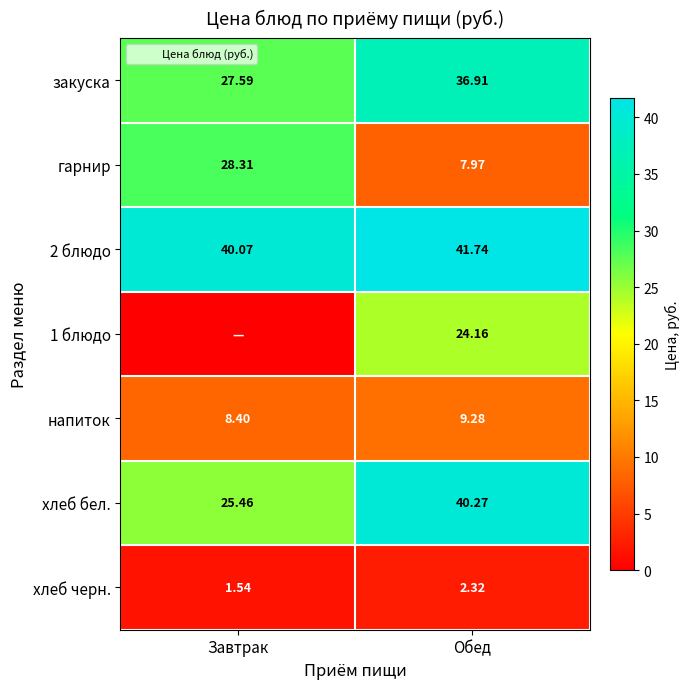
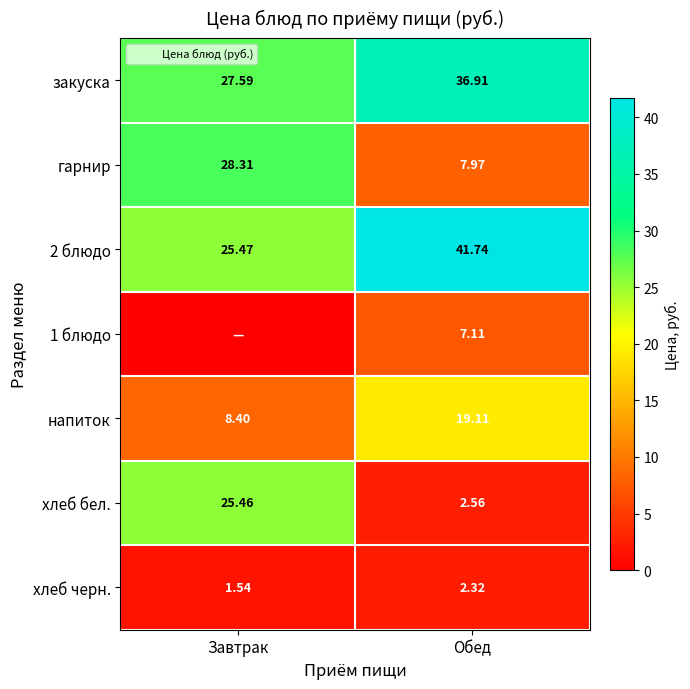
2 блюдо, Завтрак: 40.07 -> 25.47
1 блюдо, Обед: 24.16 -> 7.11
напиток, Обед: 9.28 -> 19.11
хлеб бел., Обед: 40.27 -> 2.56
